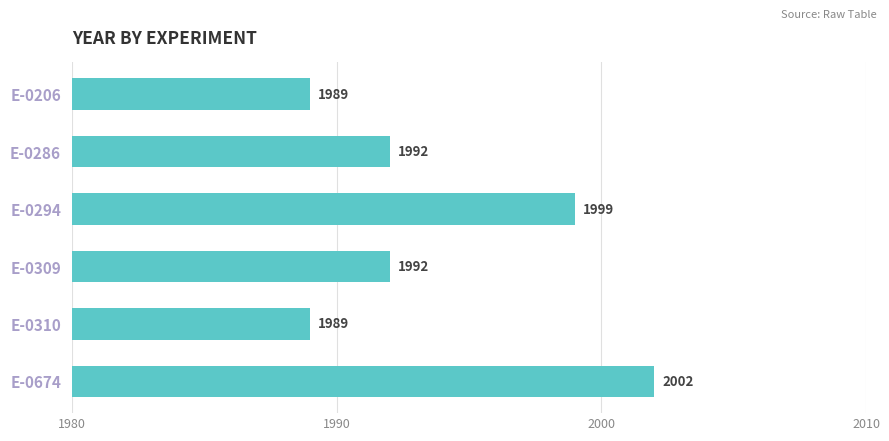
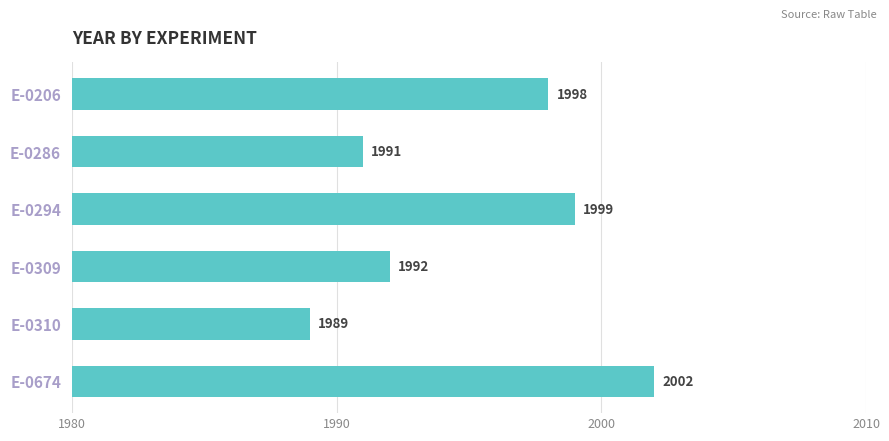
E-0206: 1989 -> 1998
E-0286: 1992 -> 1991
